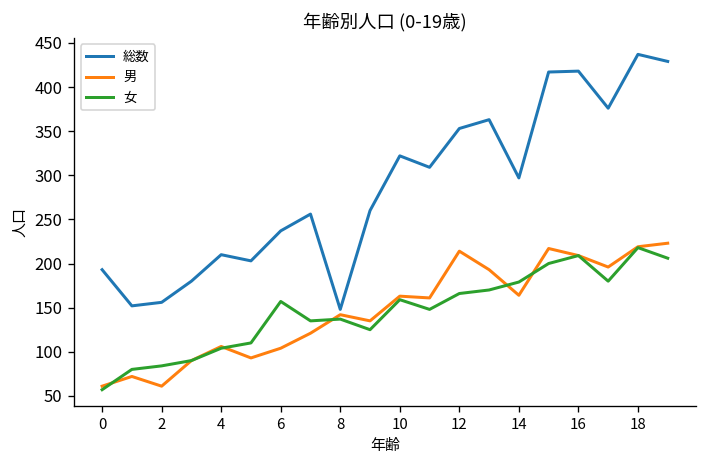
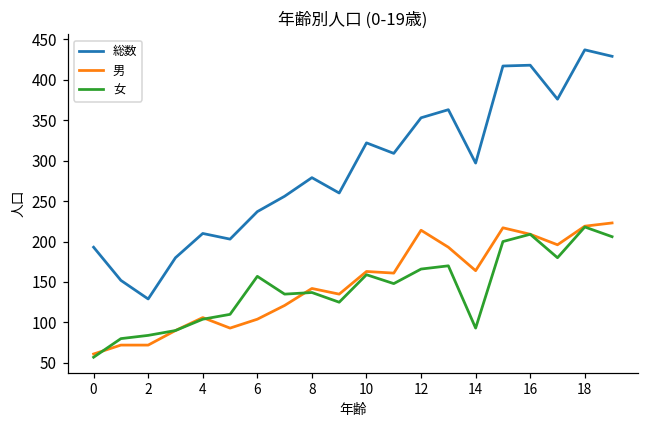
総数, 2: 160 -> 130
男, 2: 60 -> 70
総数, 8: 150 -> 280
女, 14: 180 -> 90
